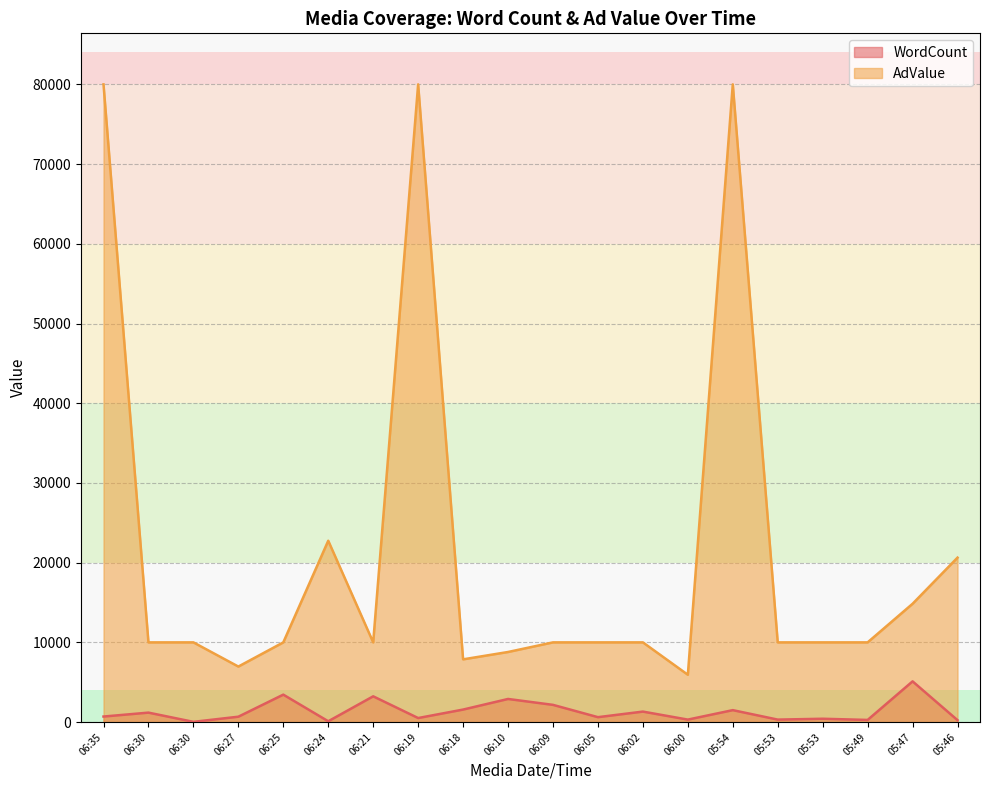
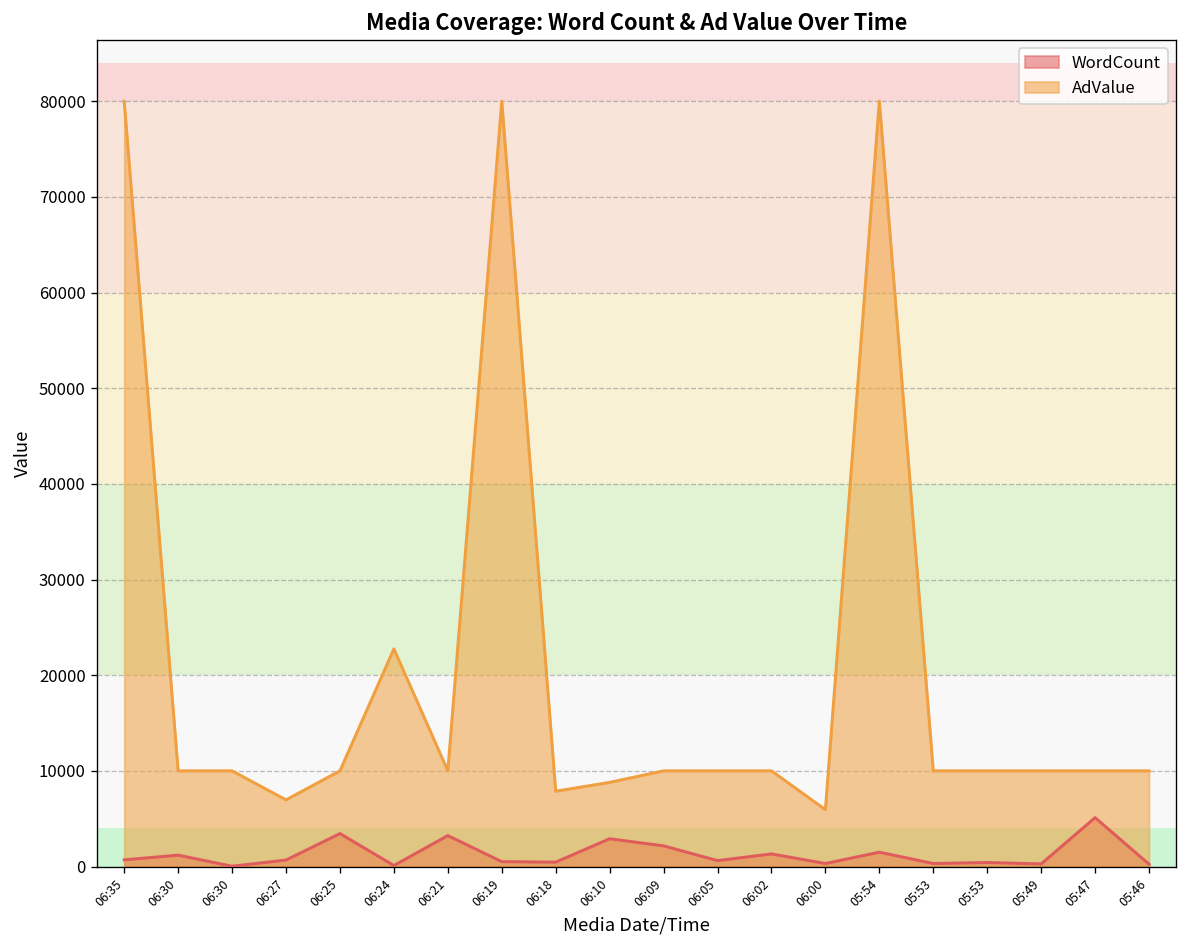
WordCount, 06:18: 2000 -> 0
AdValue, 05:47: 15000 -> 10000
AdValue, 05:46: 21000 -> 10000
